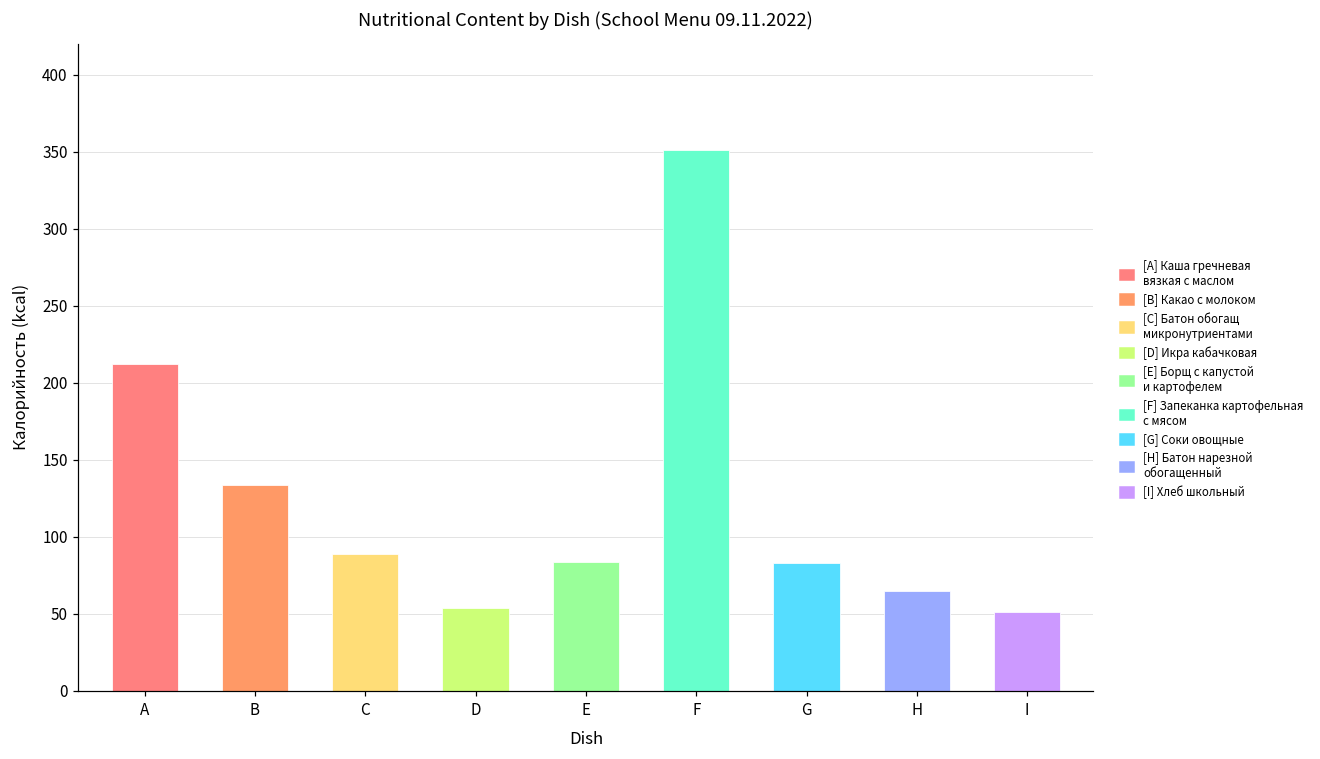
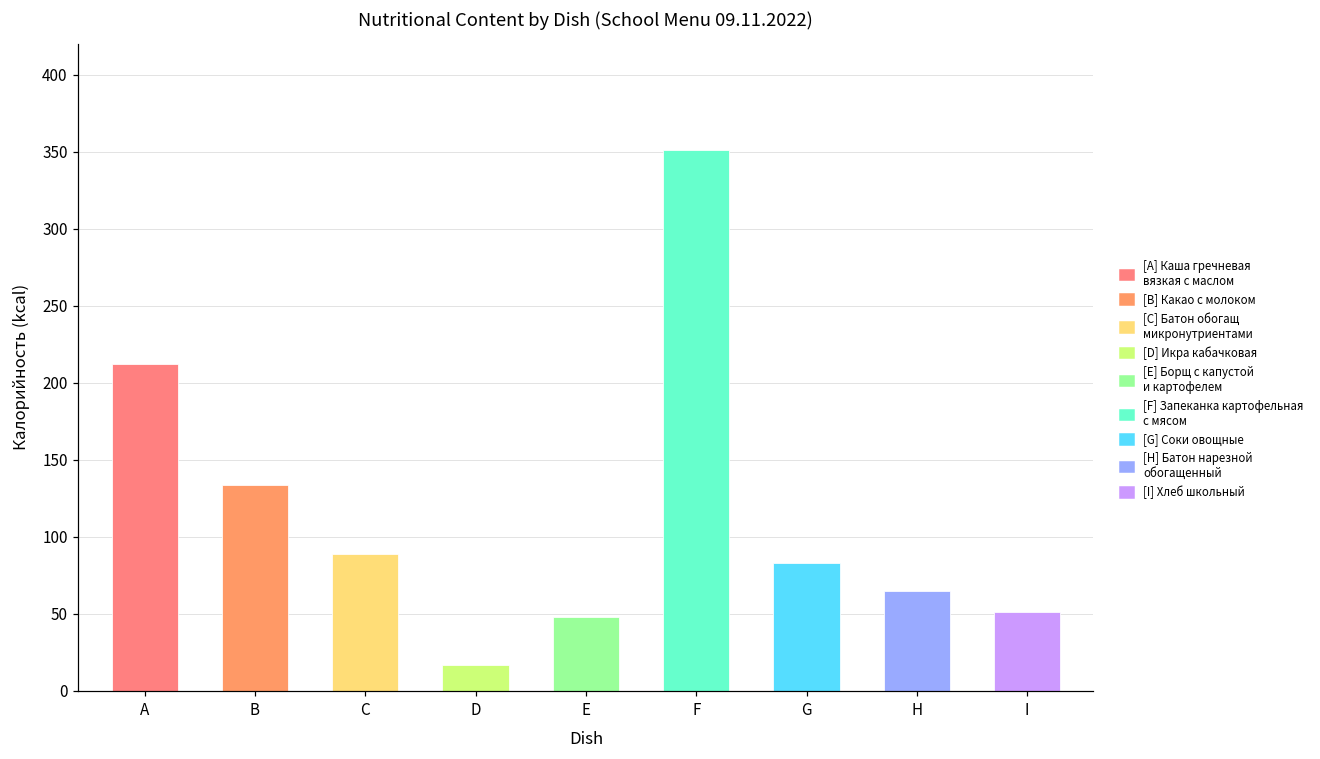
D: 54 -> 17
E: 84 -> 48
